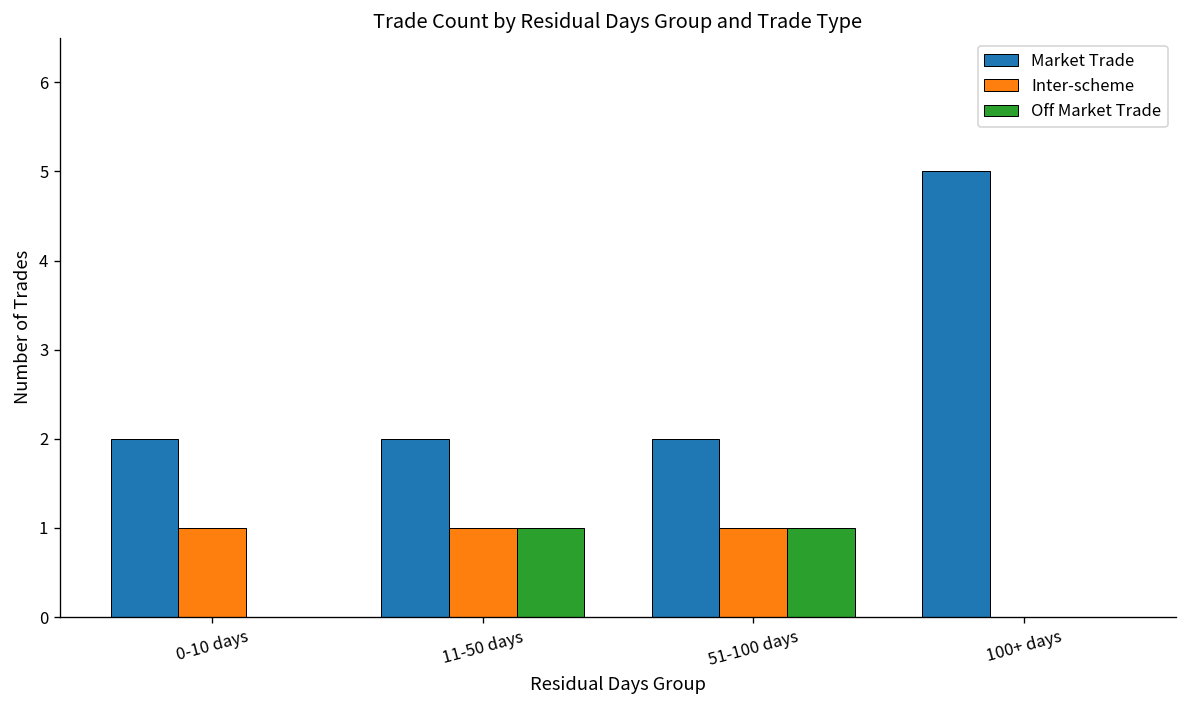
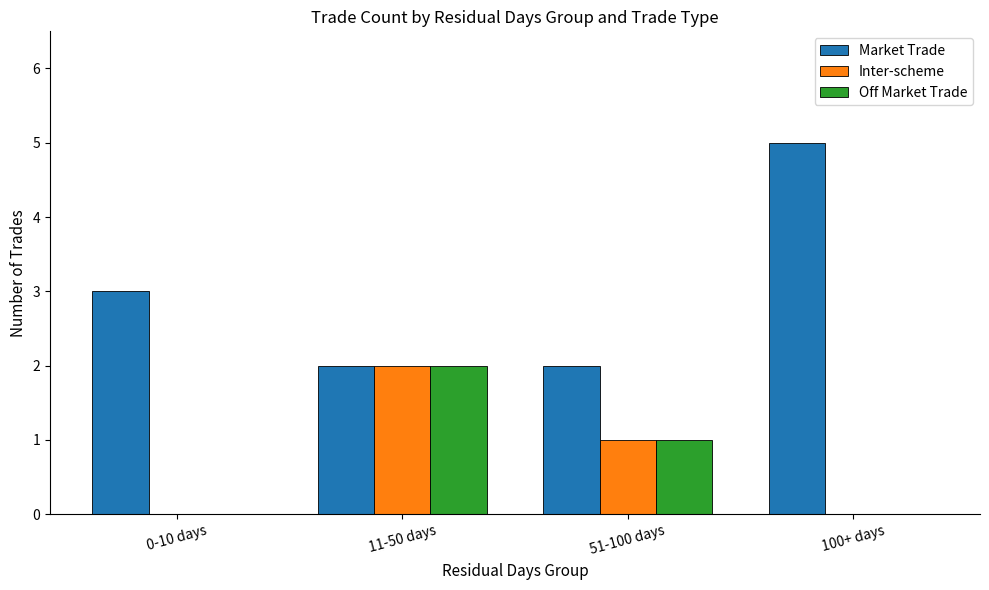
Market Trade, 0-10 days: 2 -> 3
Inter-scheme, 0-10 days: 1 -> 0
Inter-scheme, 11-50 days: 1 -> 2
Off Market Trade, 11-50 days: 1 -> 2
